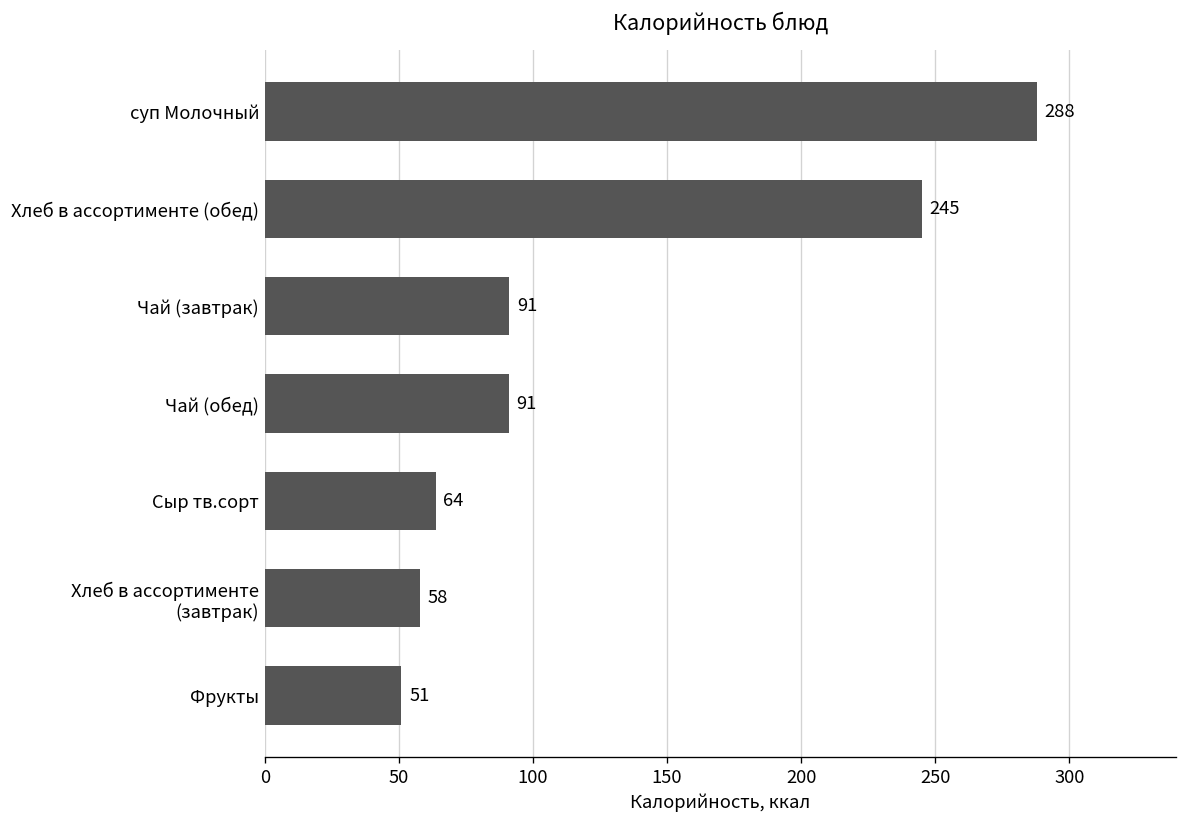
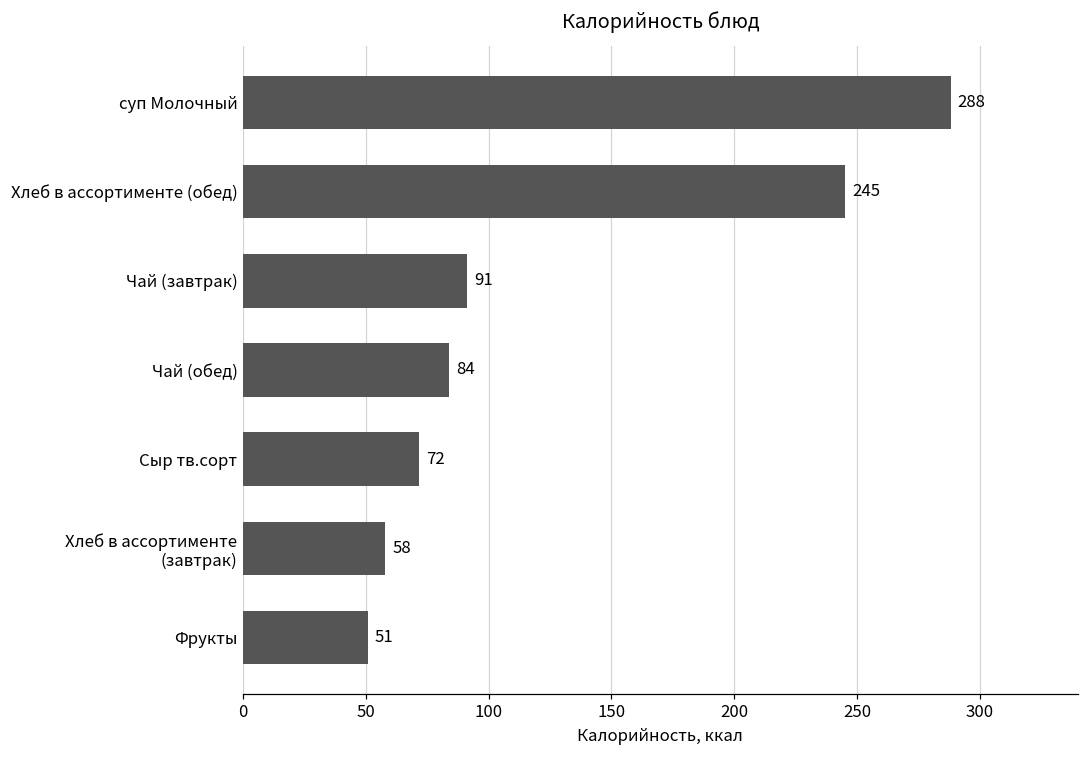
Чай (обед): 91 -> 84
Сыр тв.сорт: 64 -> 72
